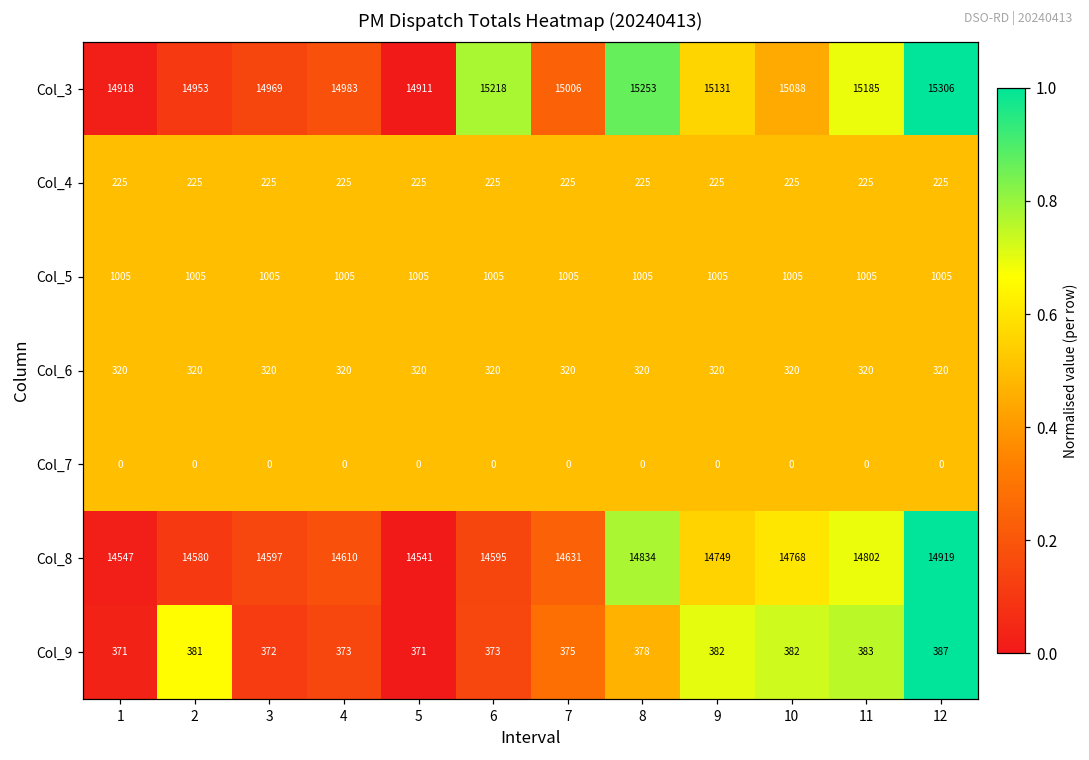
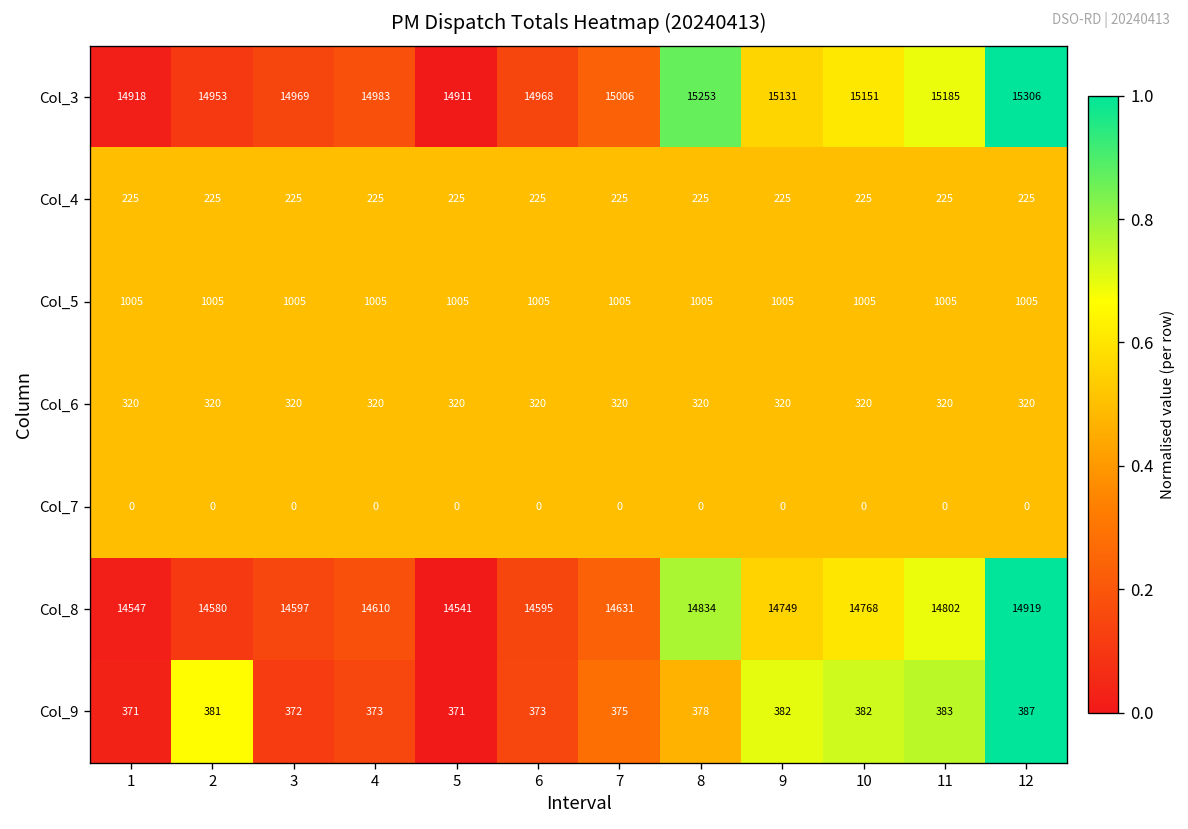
Col_3, 6: 15218 -> 14968
Col_3, 10: 15088 -> 15151
